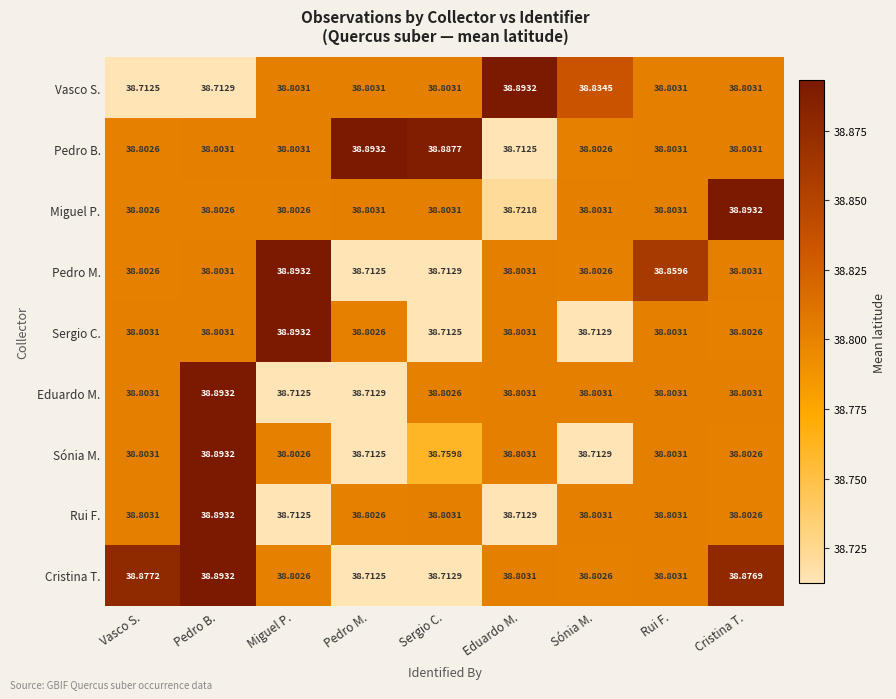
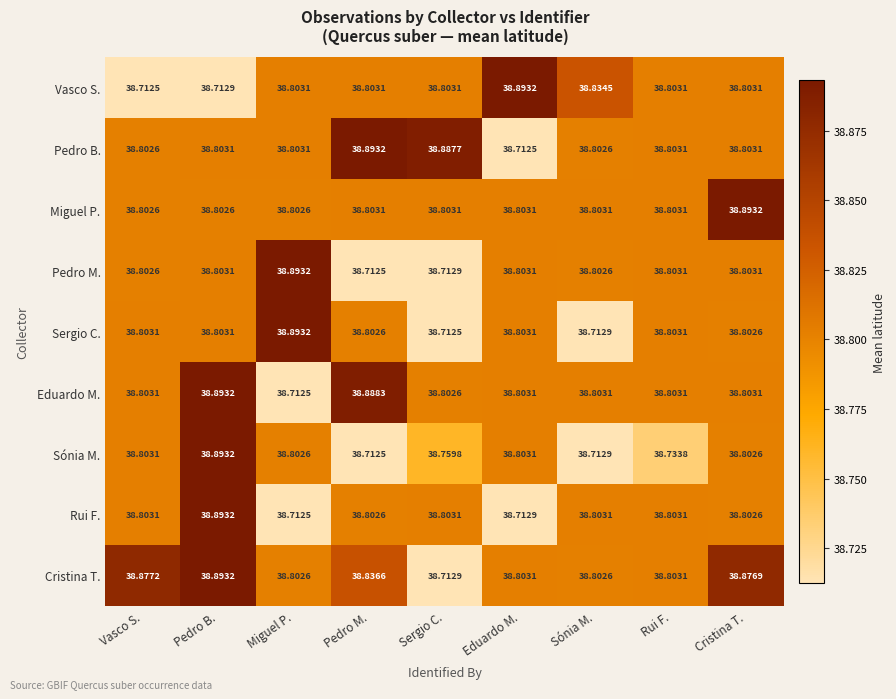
Miguel P., Eduardo M.: 38.7218 -> 38.8031
Pedro M., Rui F.: 38.8596 -> 38.8031
Eduardo M., Pedro M.: 38.7129 -> 38.8883
Sónia M., Rui F.: 38.8031 -> 38.7338
Cristina T., Pedro M.: 38.7125 -> 38.8366
